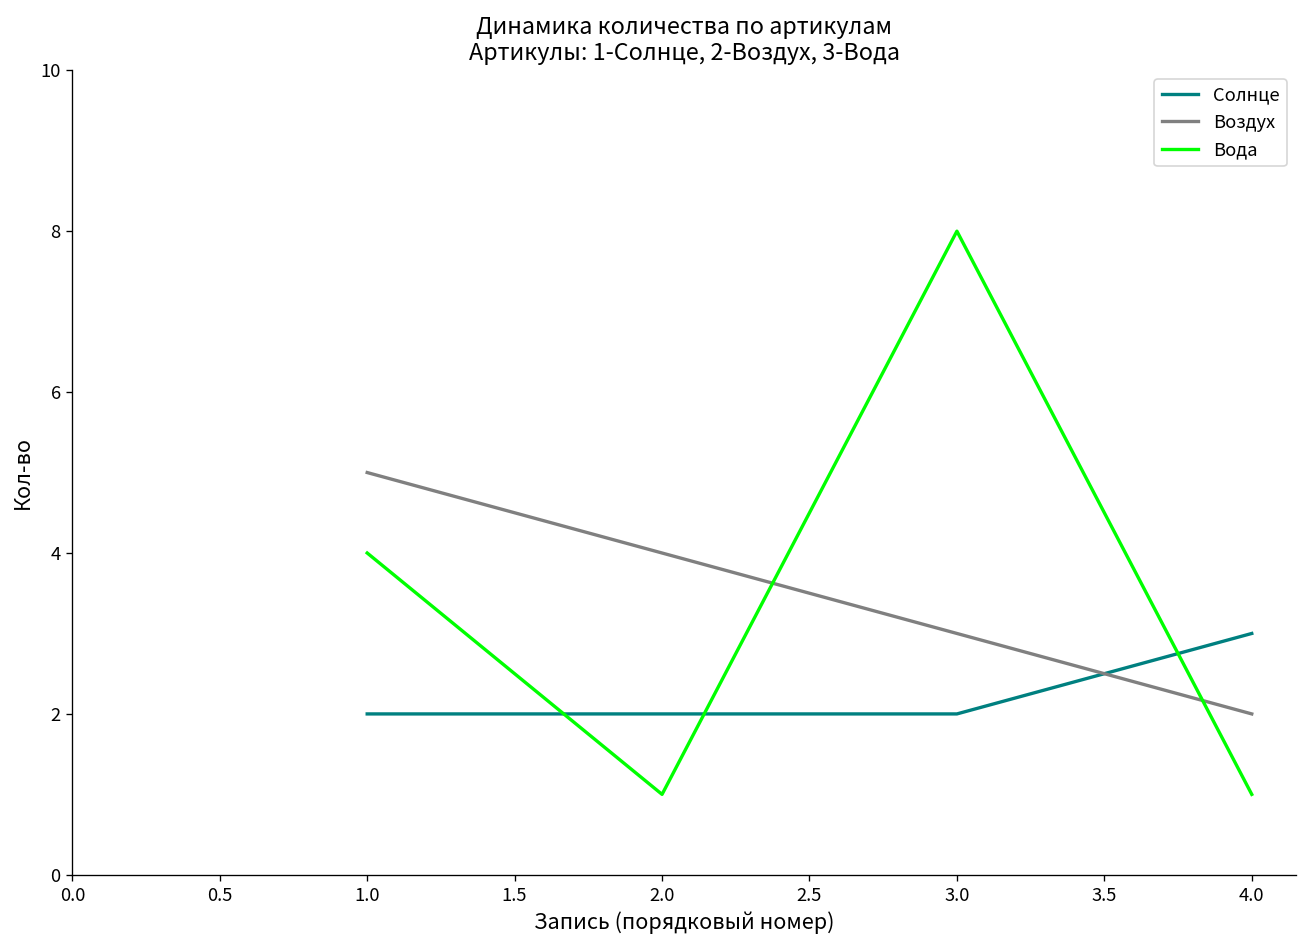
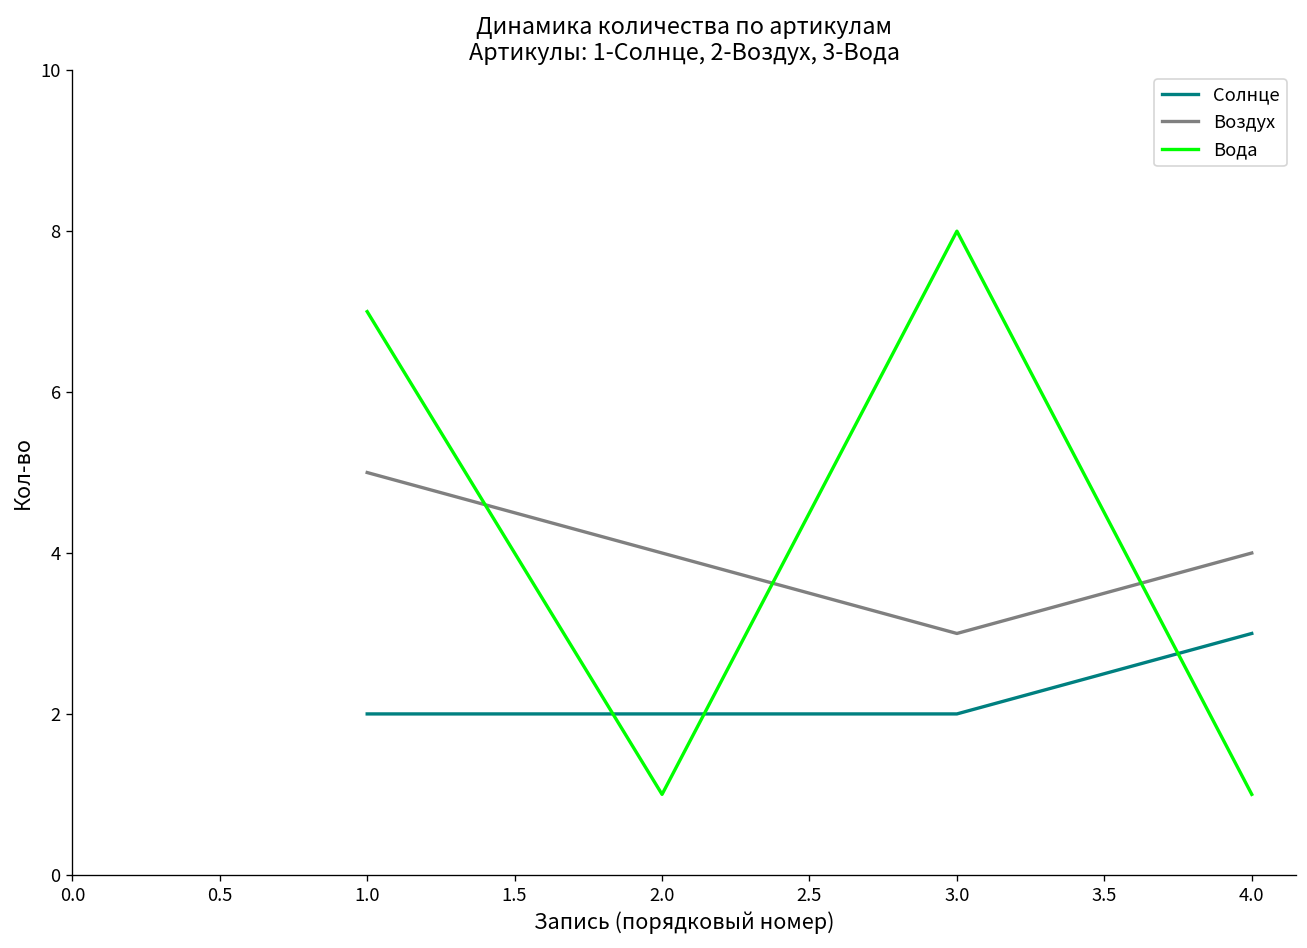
Вода, 1.0: 4 -> 7
Воздух, 4.0: 2 -> 4
